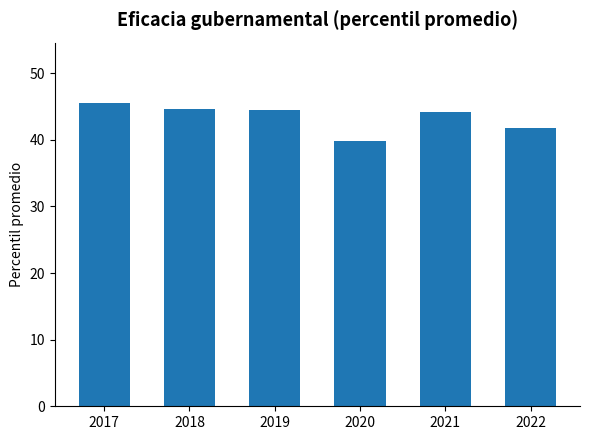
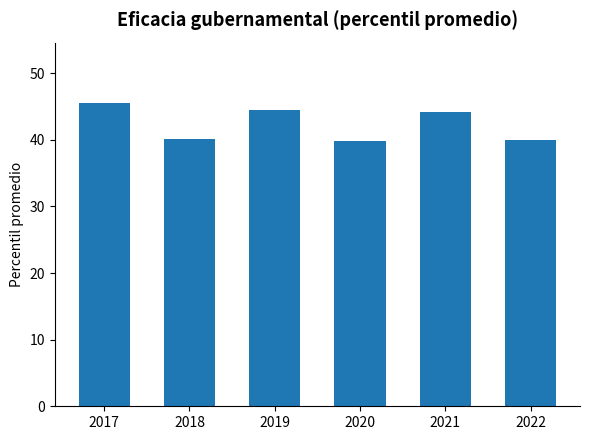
2018: 45 -> 40
2022: 42 -> 40
